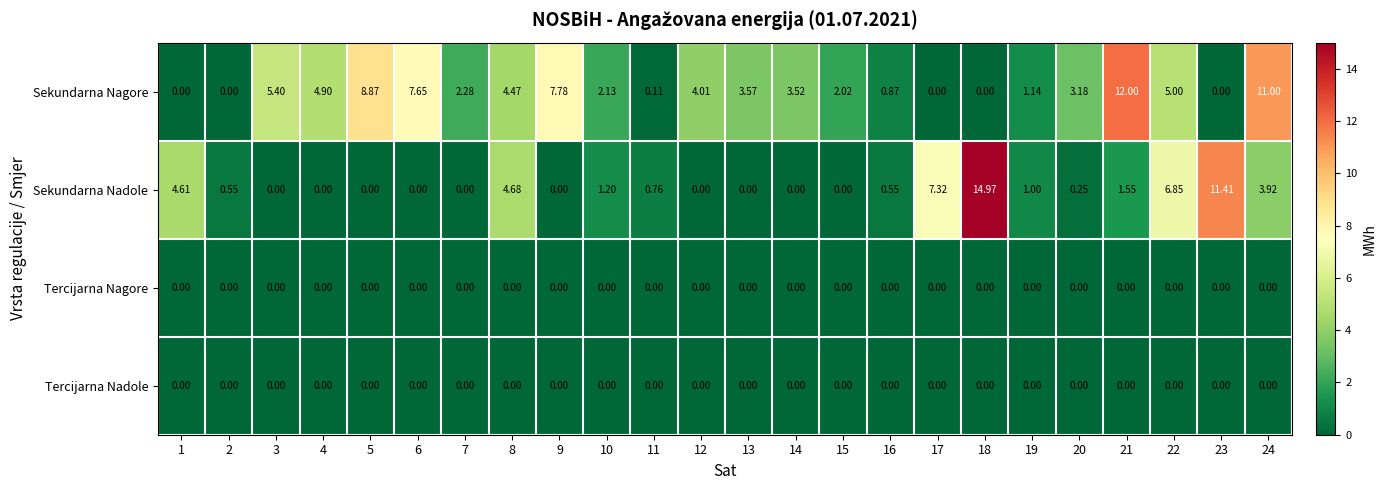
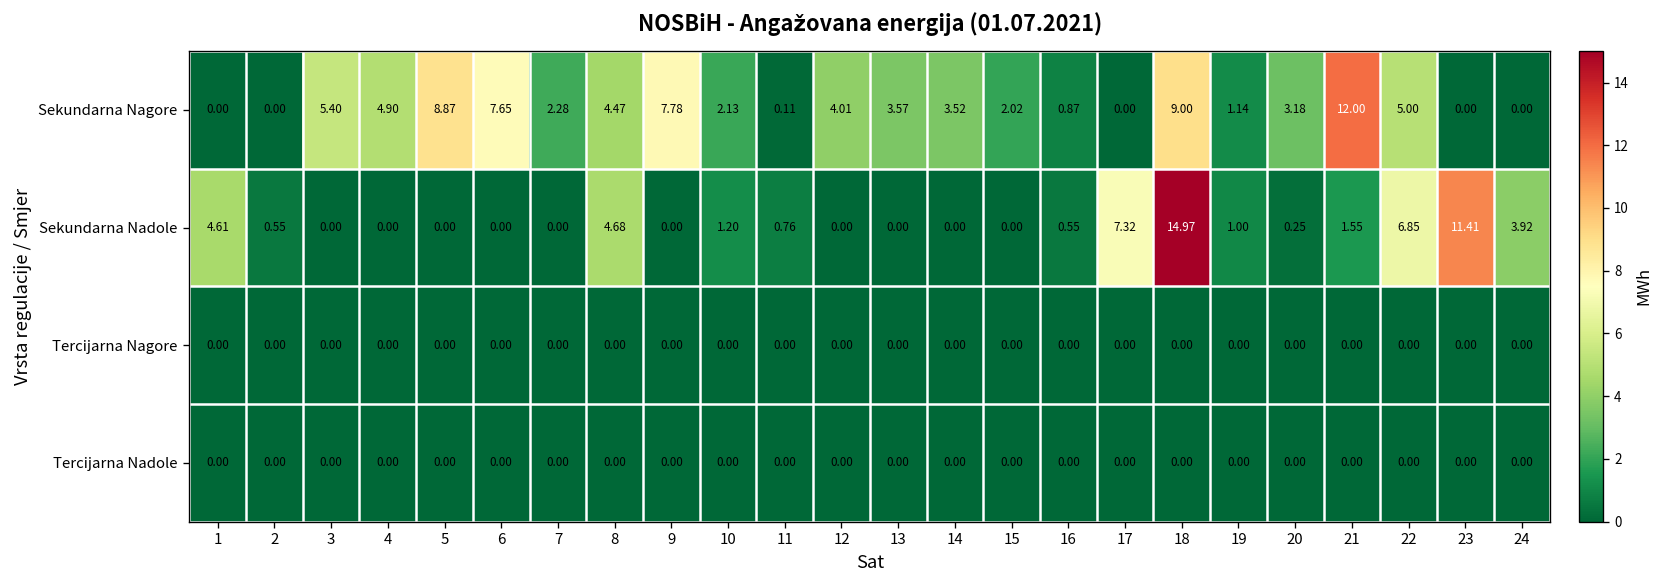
Sekundarna Nagore, 18: 0.00 -> 9.00
Sekundarna Nagore, 24: 11.00 -> 0.00
